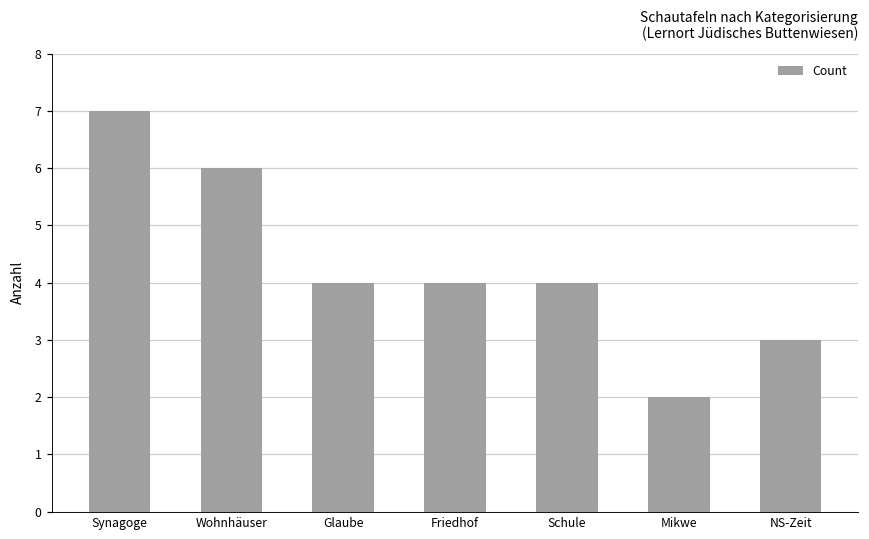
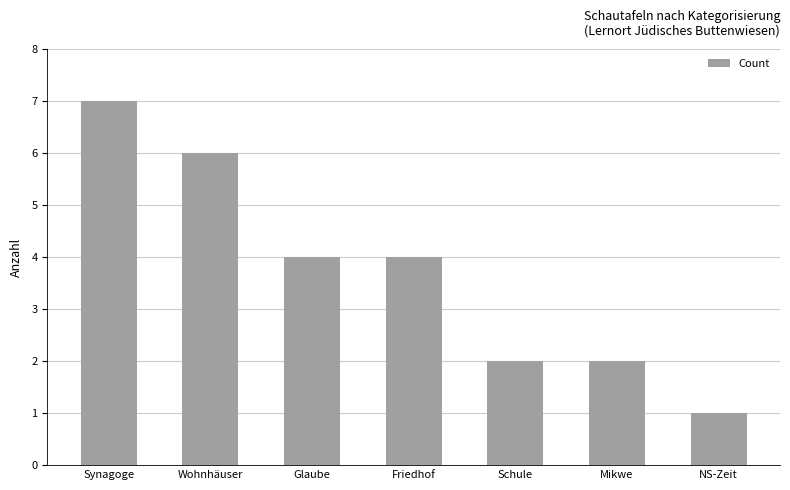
Schule: 4 -> 2
NS-Zeit: 3 -> 1
